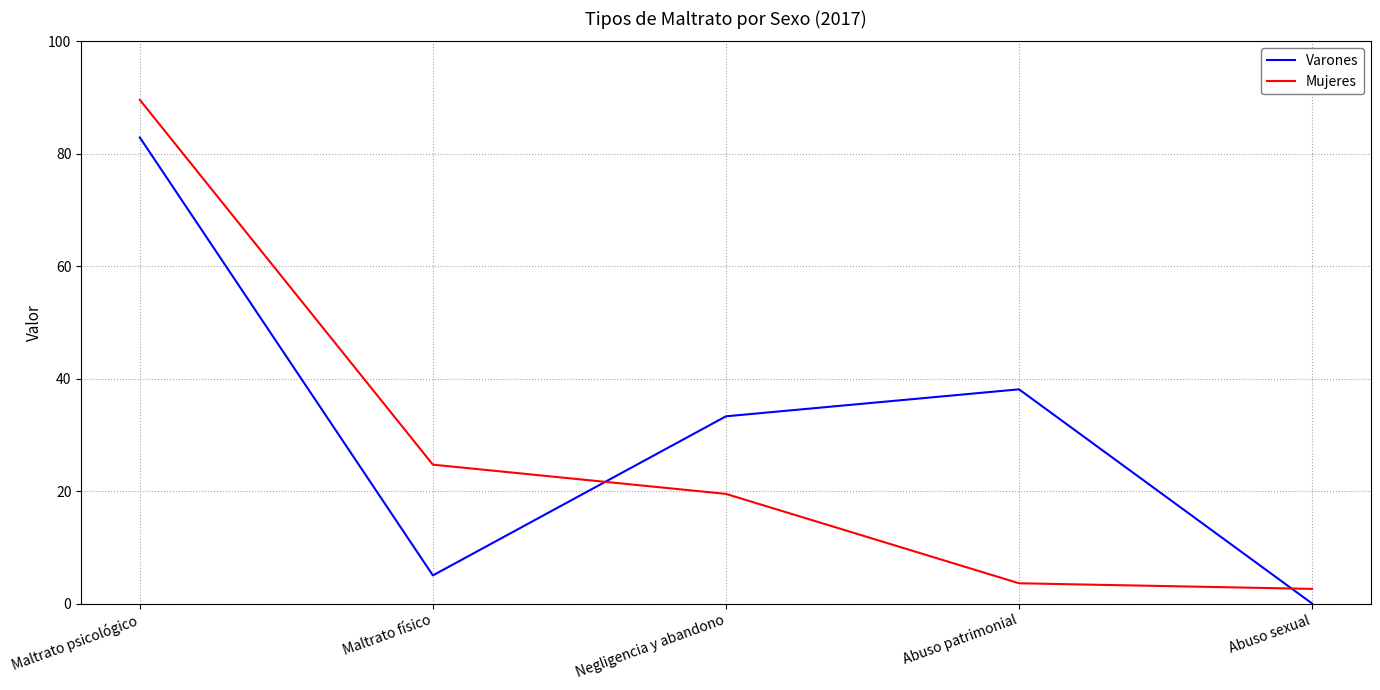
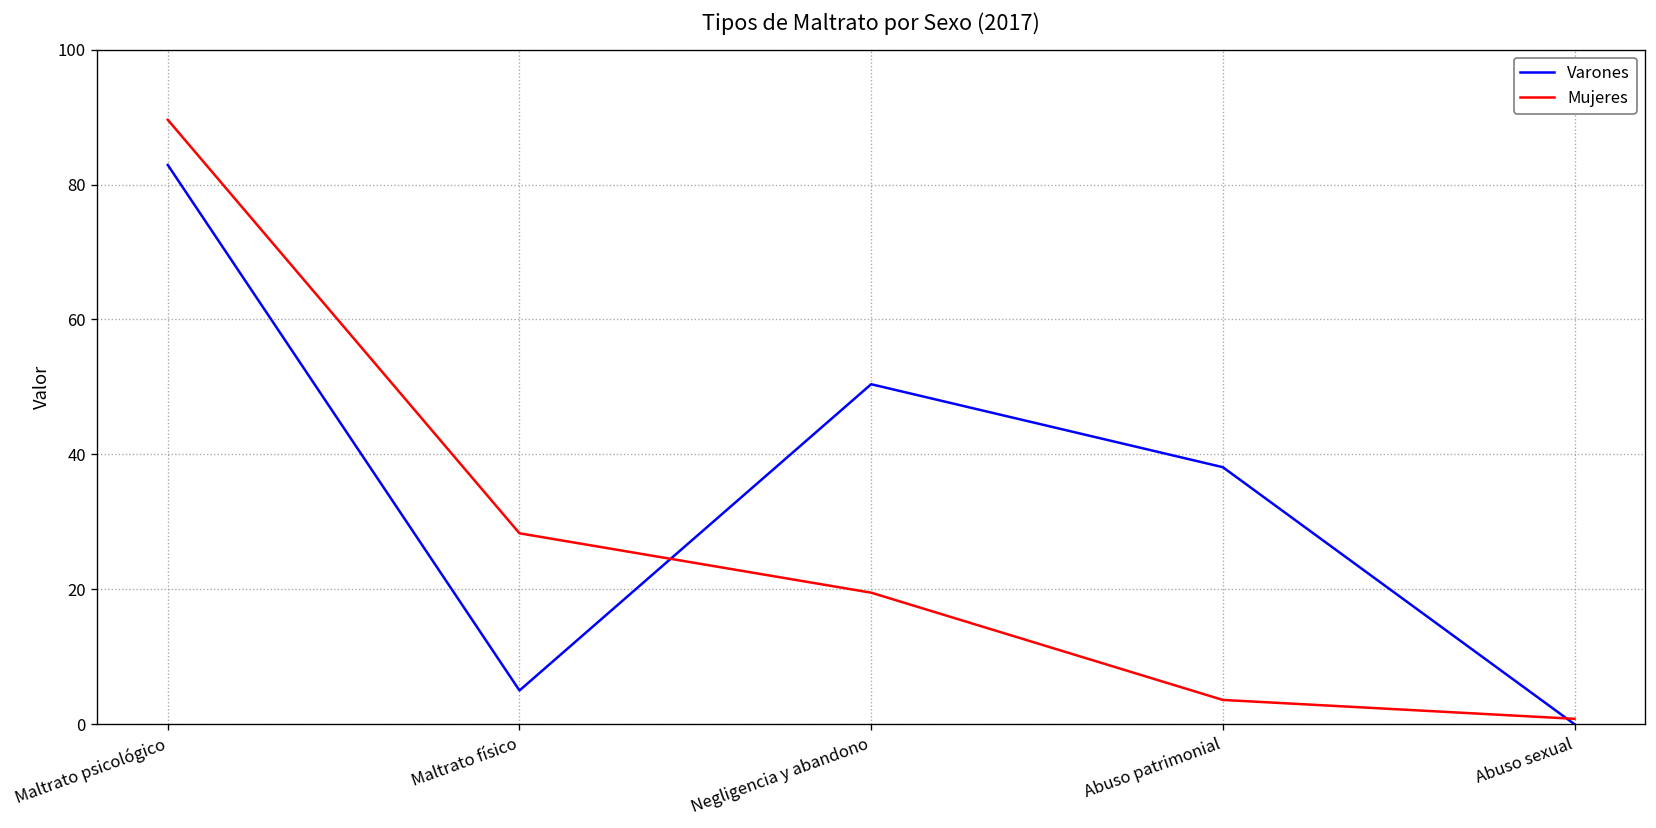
Mujeres, Maltrato físico: 25 -> 28
Varones, Negligencia y abandono: 33 -> 50
Mujeres, Abuso sexual: 3 -> 1
